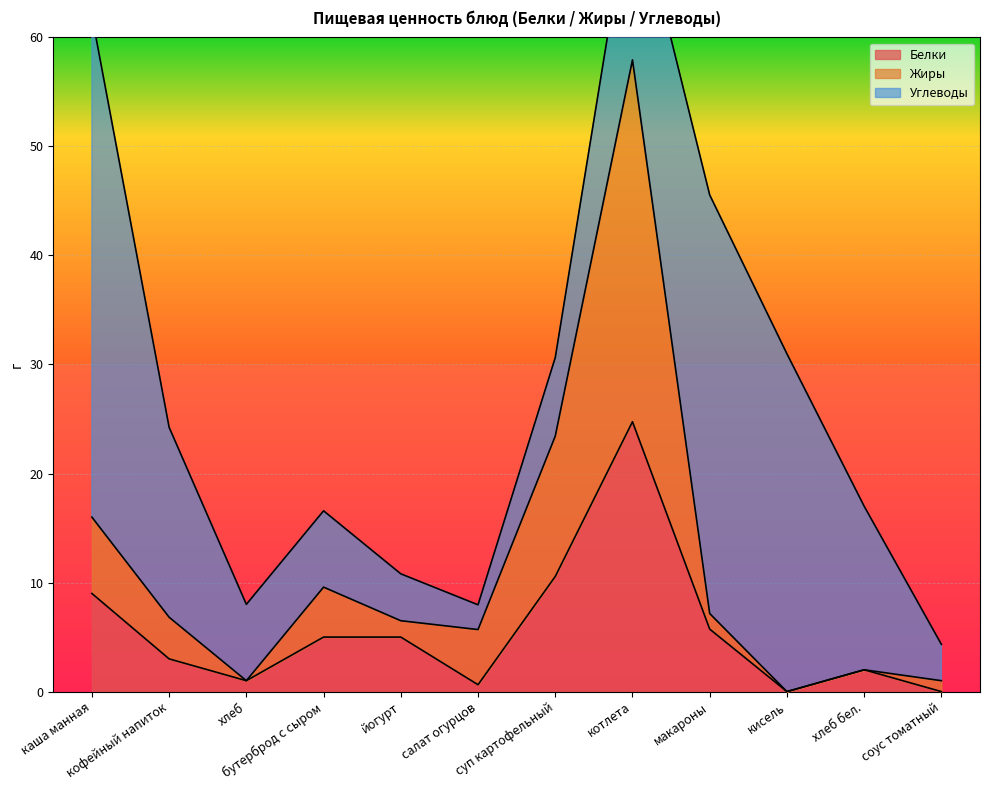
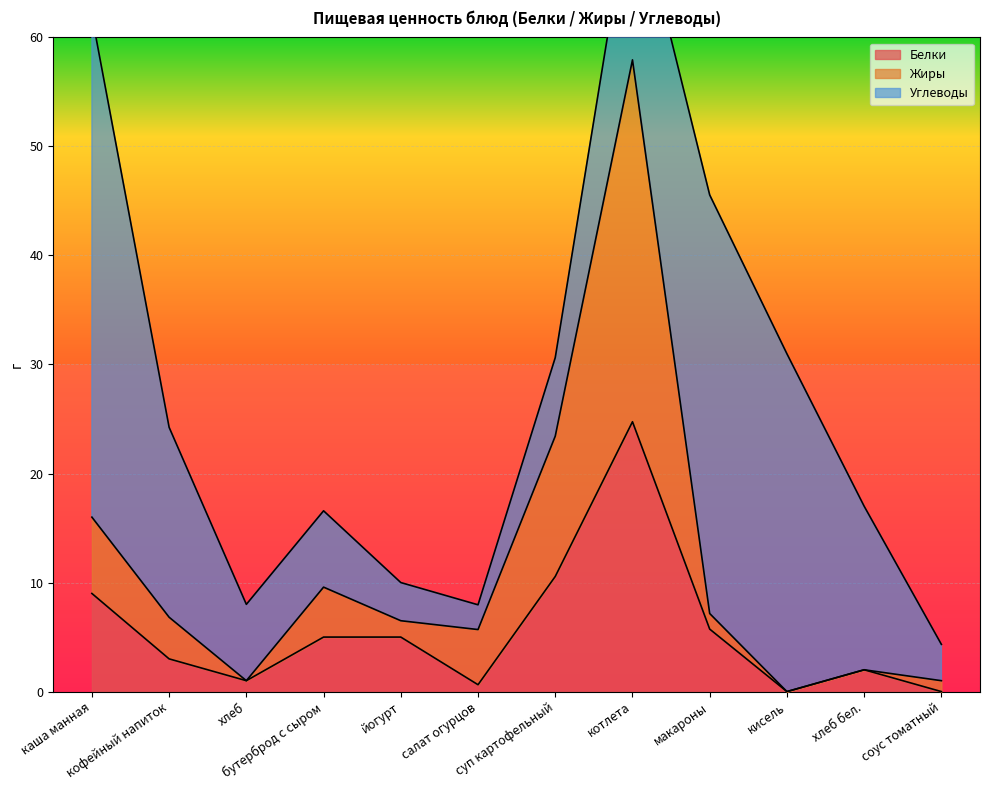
Углеводы, йогурт: 4.3 -> 3.5
